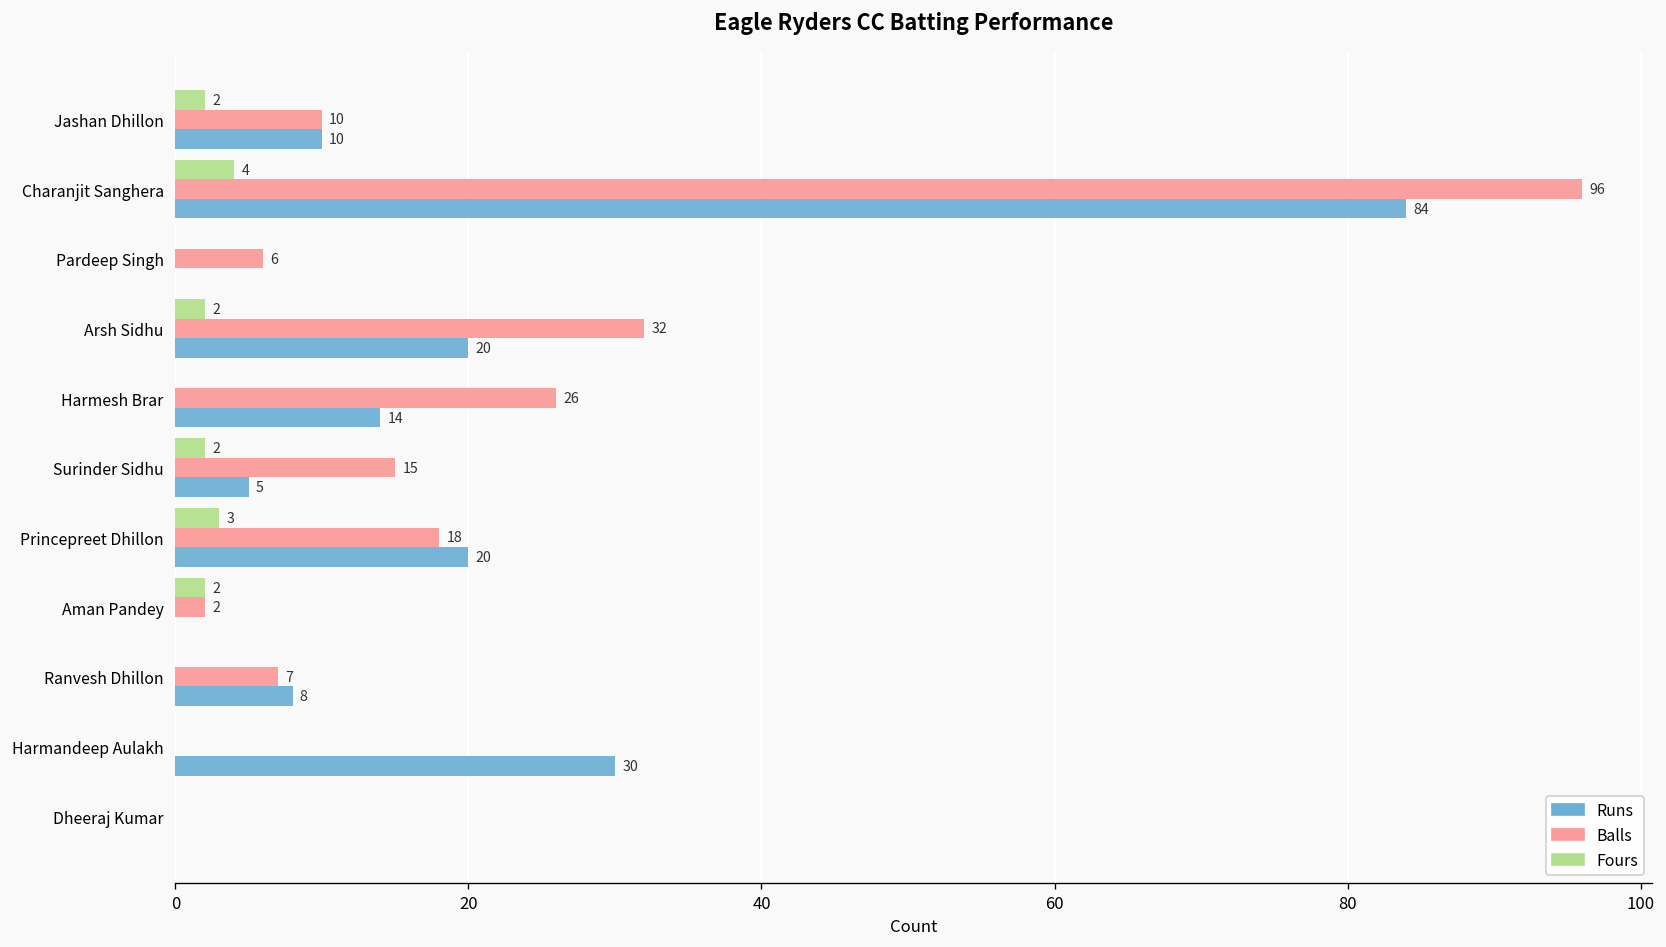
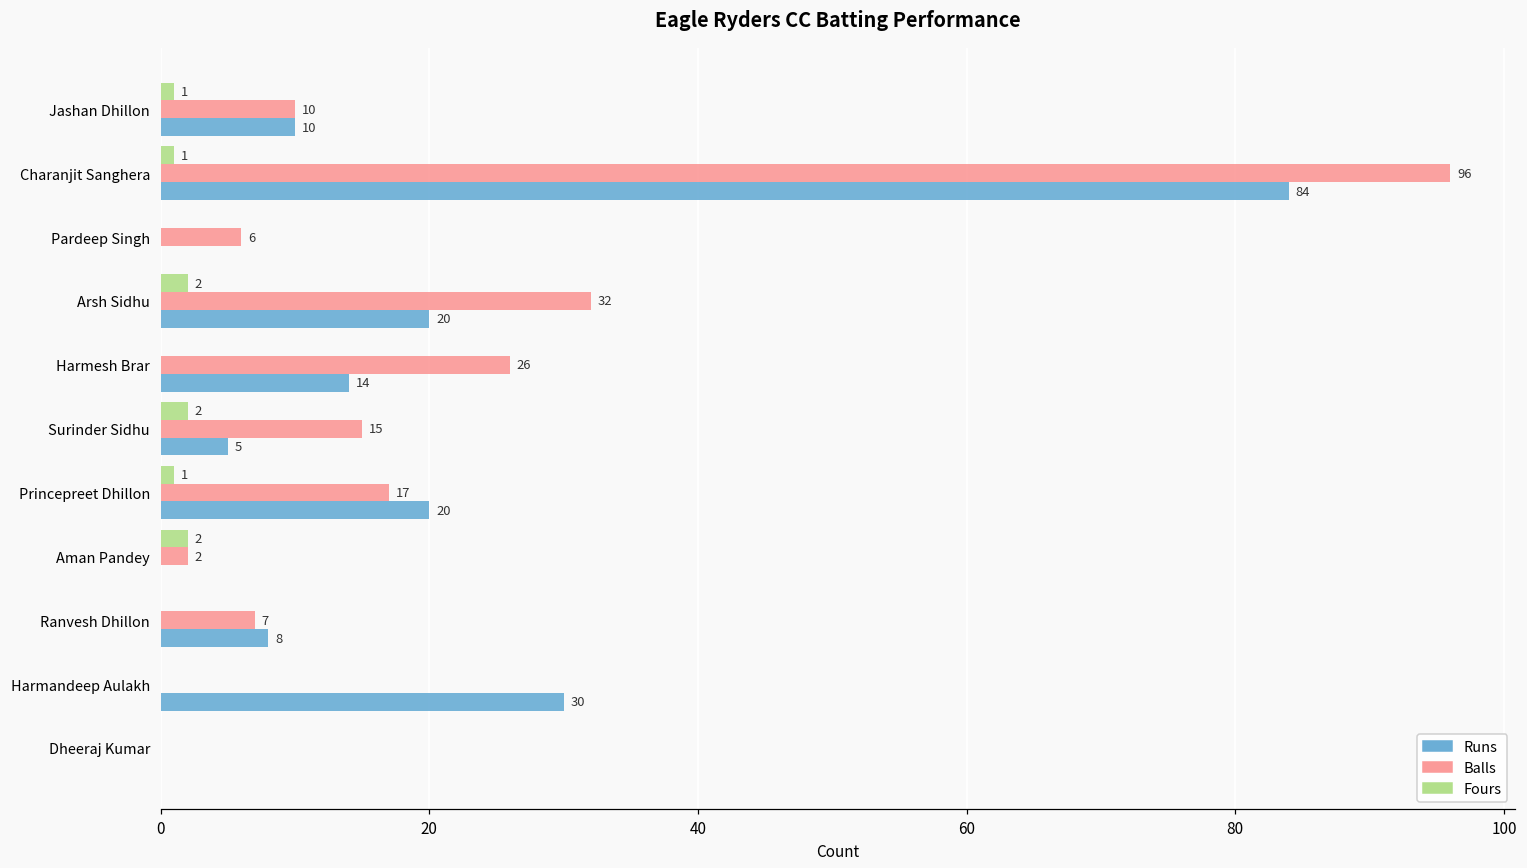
Fours, Jashan Dhillon: 2 -> 1
Fours, Charanjit Sanghera: 4 -> 1
Fours, Princepreet Dhillon: 3 -> 1
Balls, Princepreet Dhillon: 18 -> 17
